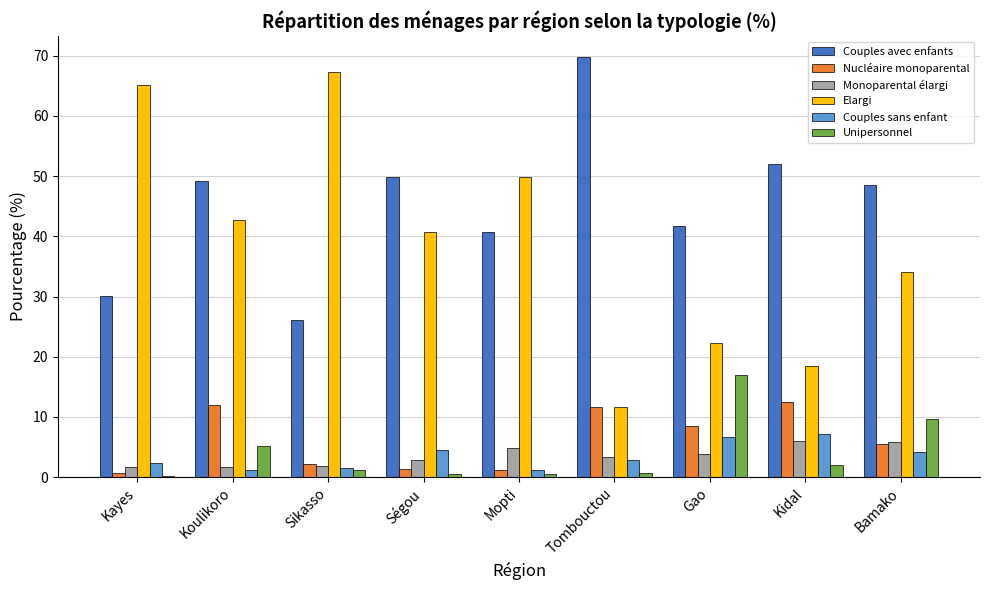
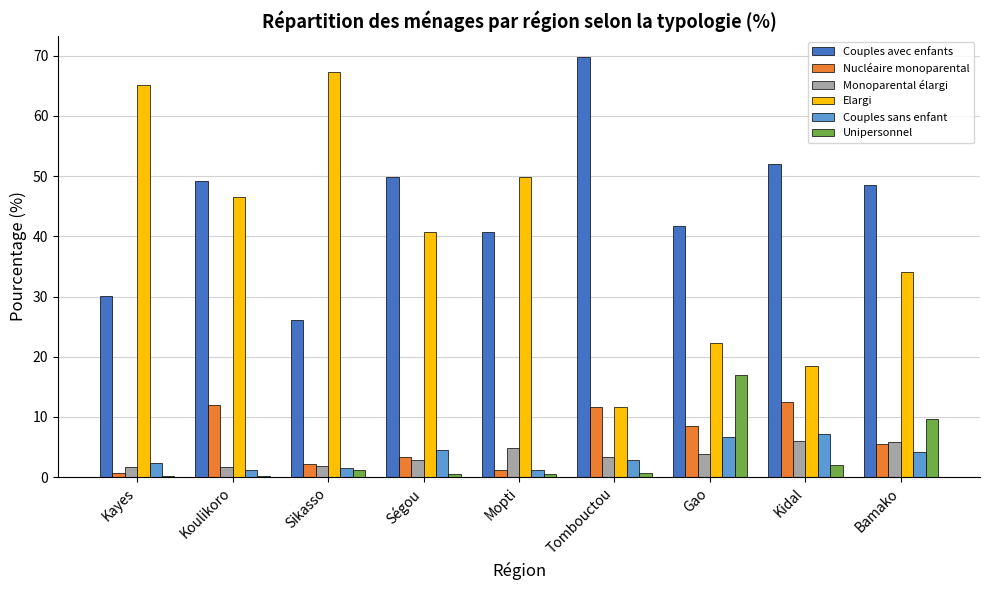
Elargi, Koulikoro: 43 -> 47
Unipersonnel, Koulikoro: 5 -> 0
Nucléaire monoparental, Ségou: 1 -> 3
